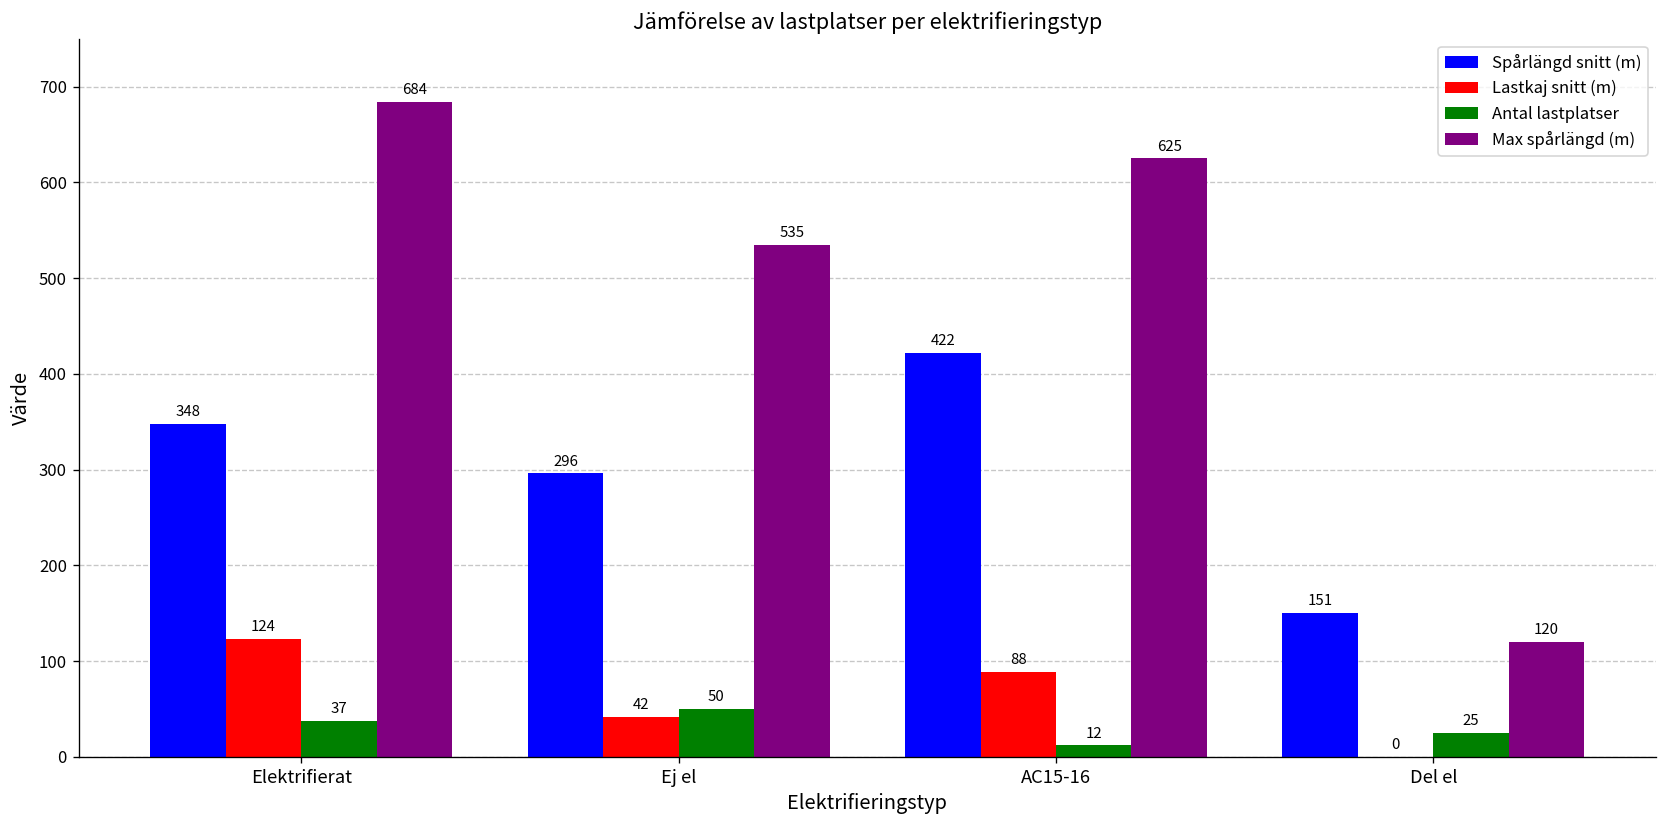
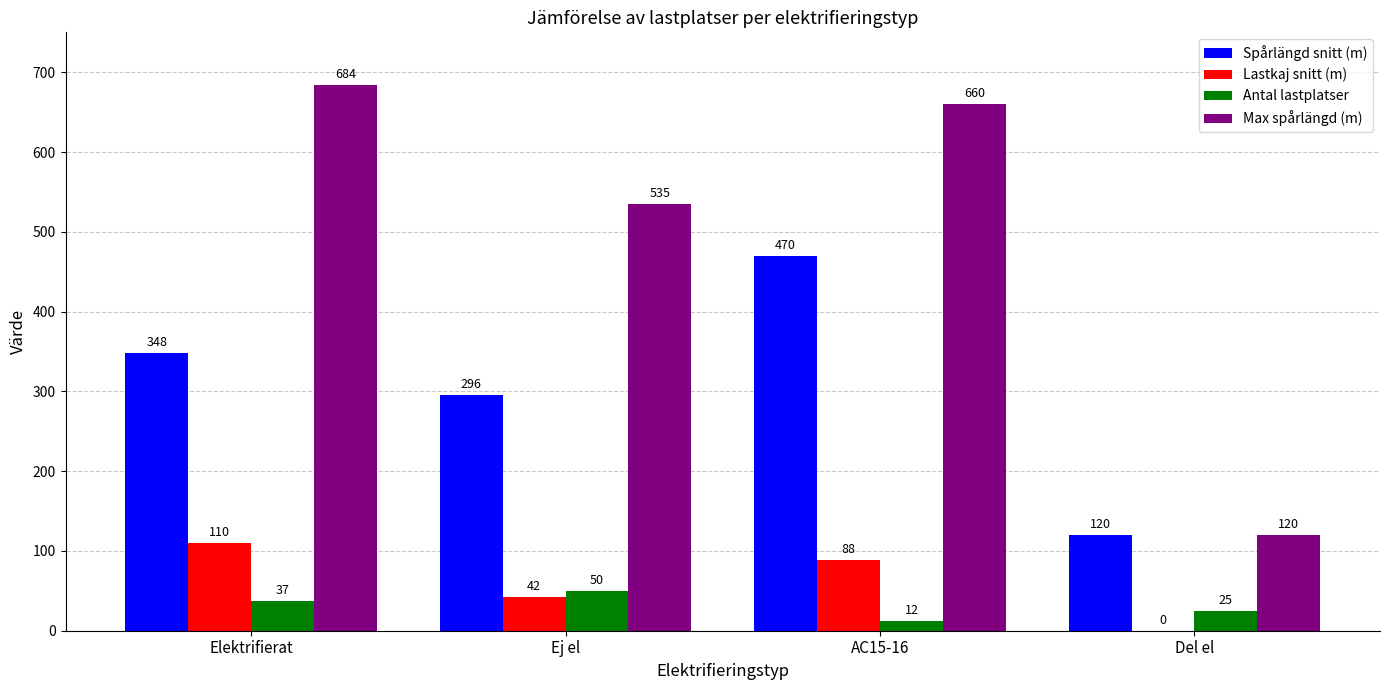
Lastkaj snitt (m), Elektrifierat: 124 -> 110
Spårlängd snitt (m), AC15-16: 422 -> 470
Max spårlängd (m), AC15-16: 625 -> 660
Spårlängd snitt (m), Del el: 151 -> 120
